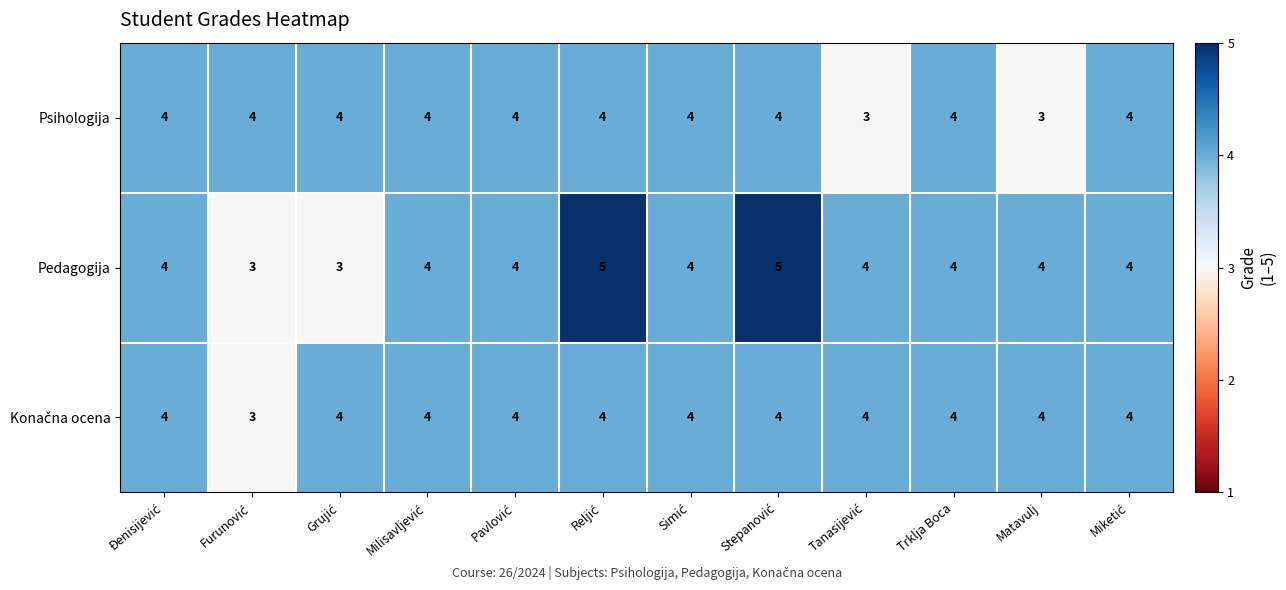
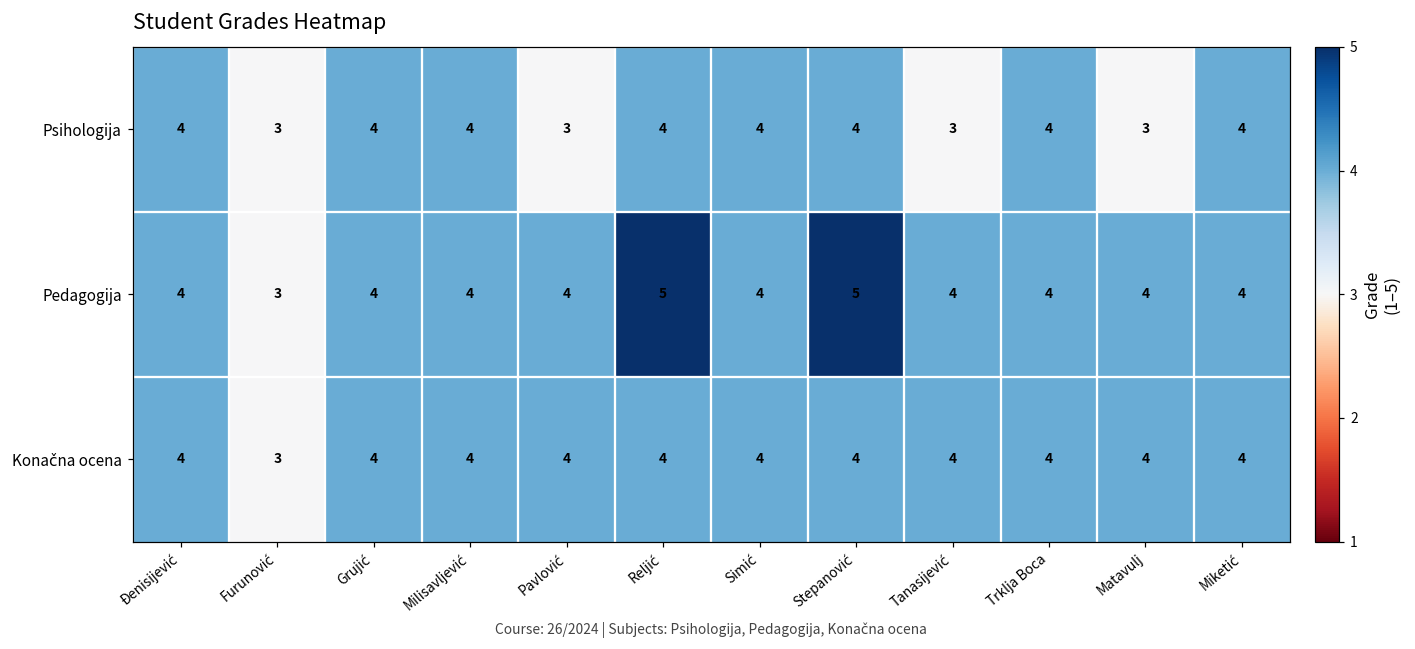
Psihologija, Furunović: 4 -> 3
Psihologija, Pavlović: 4 -> 3
Pedagogija, Grujić: 3 -> 4
